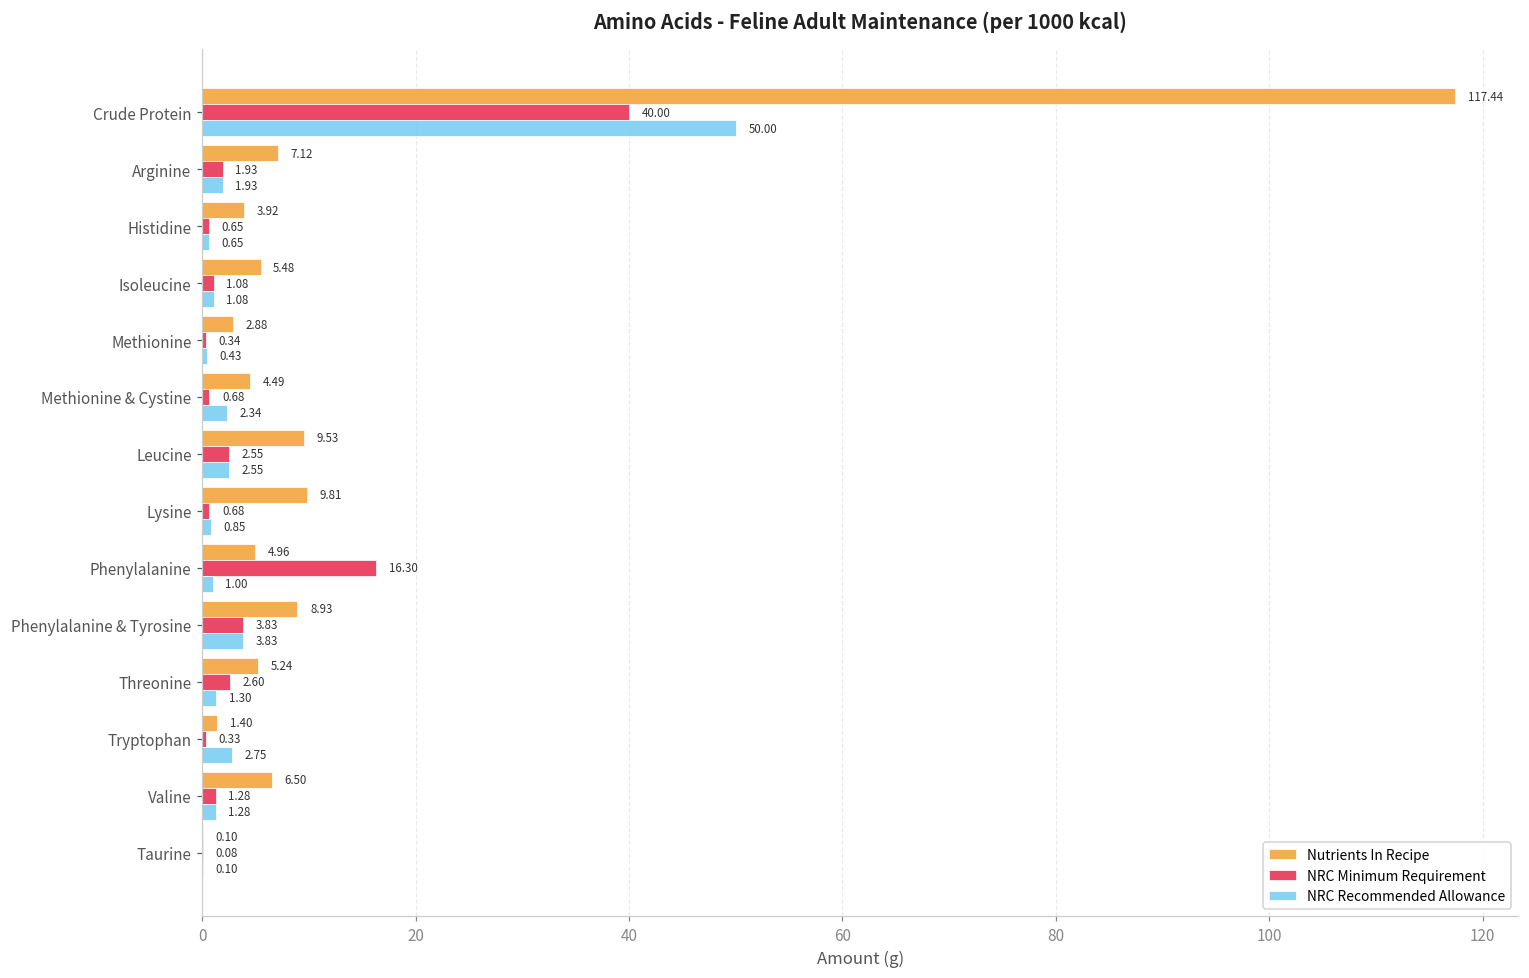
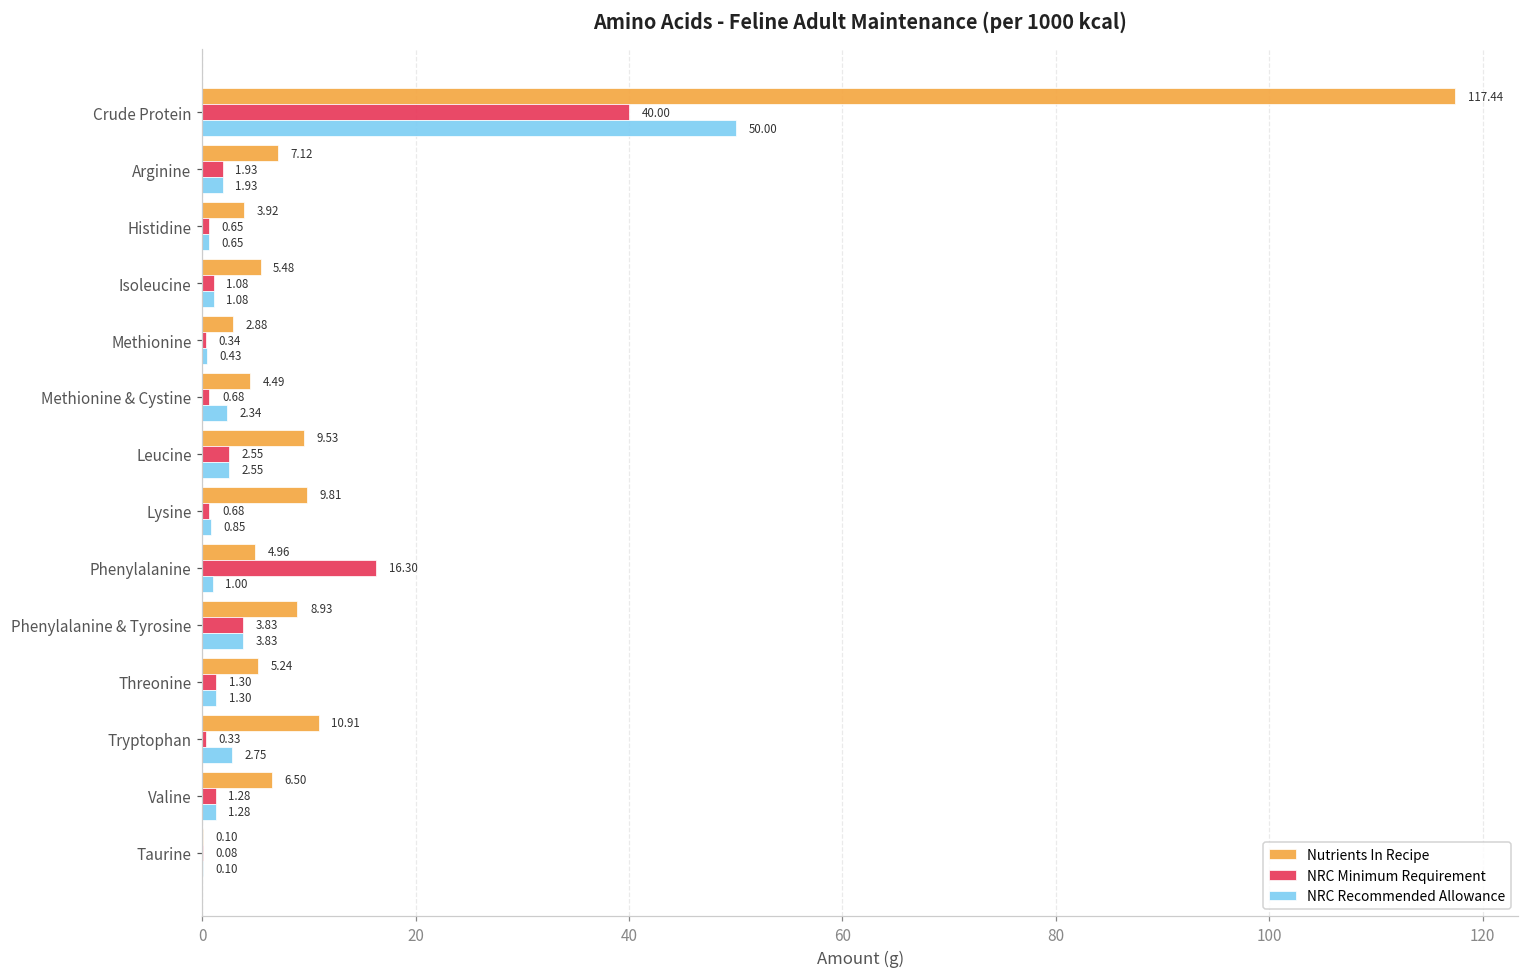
NRC Minimum Requirement, Threonine: 2.60 -> 1.30
Nutrients In Recipe, Tryptophan: 1.40 -> 10.91
